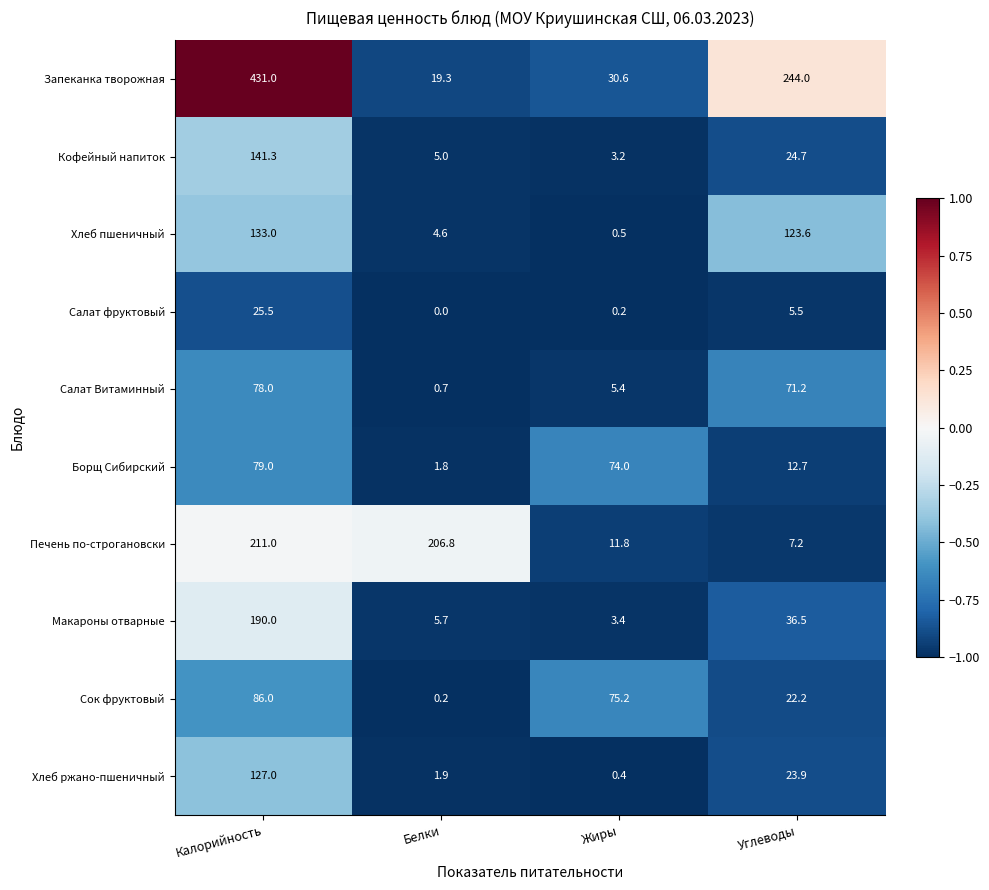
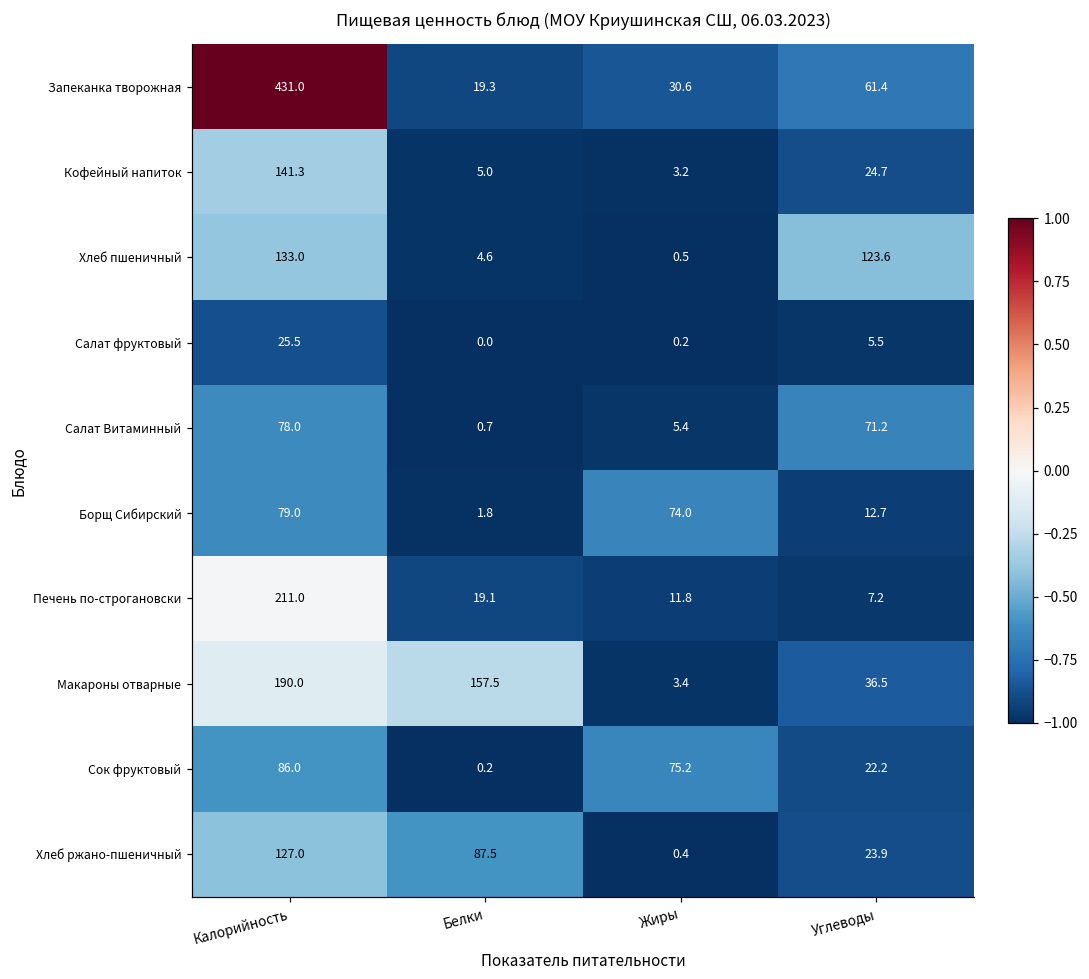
Запеканка творожная, Углеводы: 244.0 -> 61.4
Печень по-строгановски, Белки: 206.8 -> 19.1
Макароны отварные, Белки: 5.7 -> 157.5
Хлеб ржано-пшеничный, Белки: 1.9 -> 87.5
